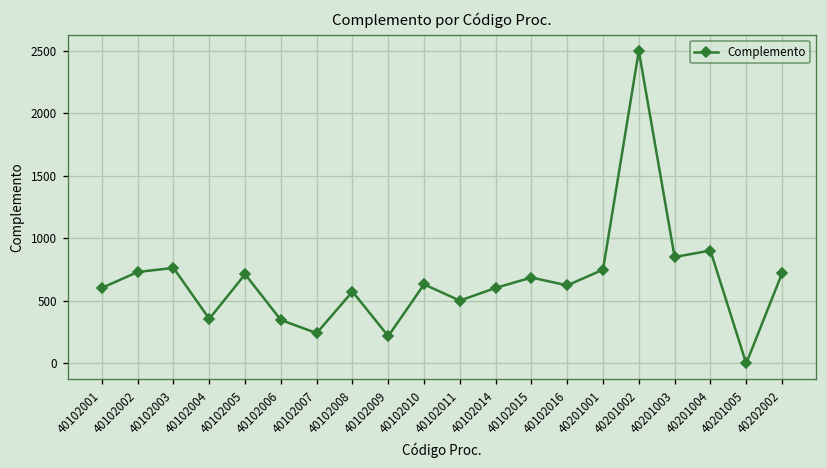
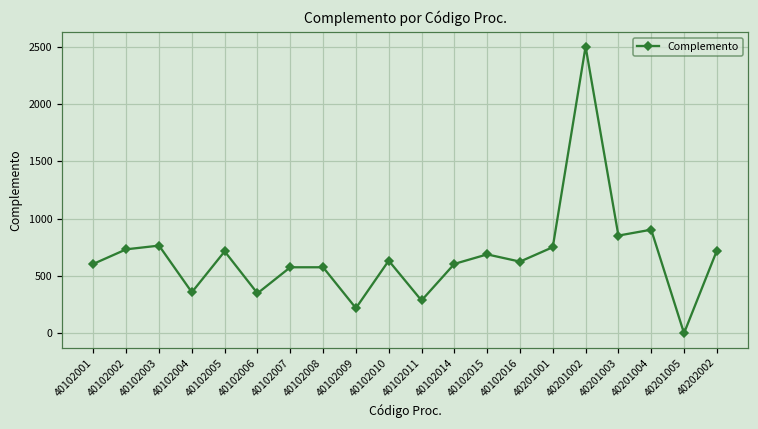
40102007: 240 -> 570
40102011: 500 -> 290
